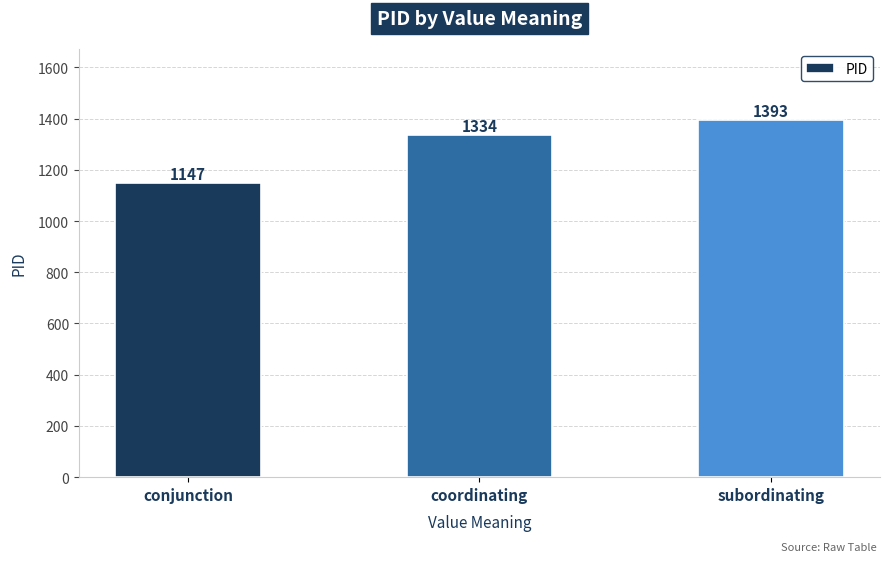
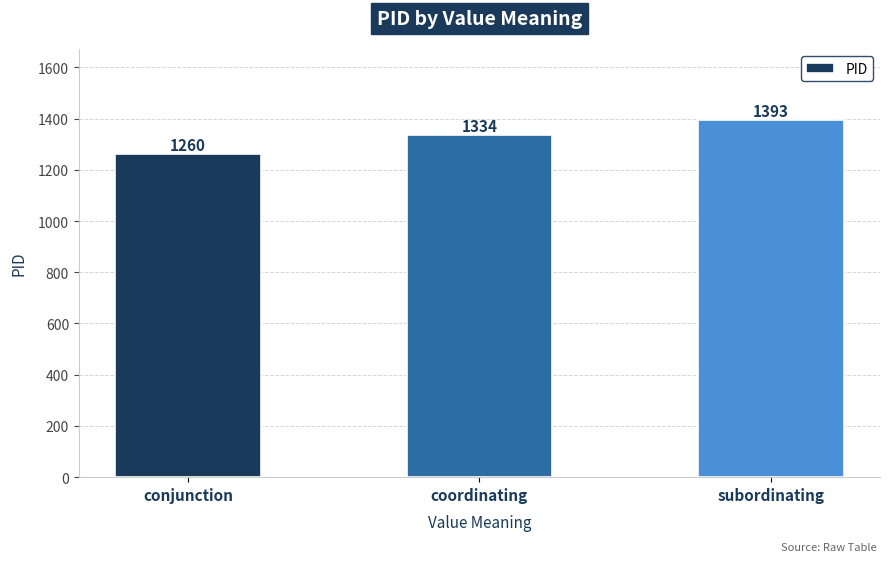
conjunction: 1147 -> 1260
